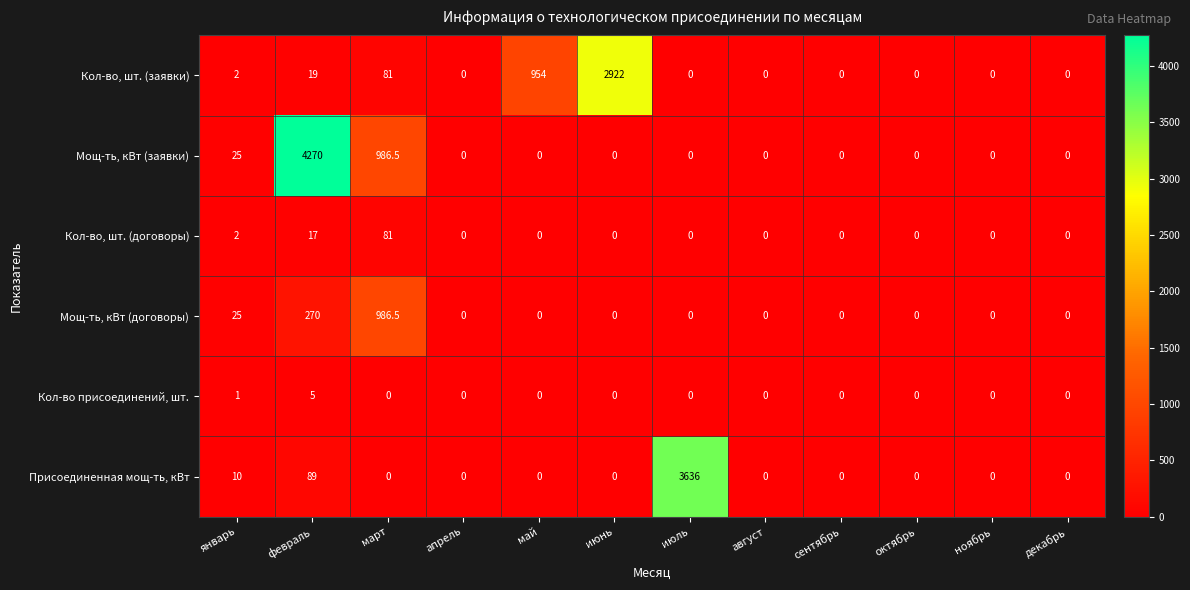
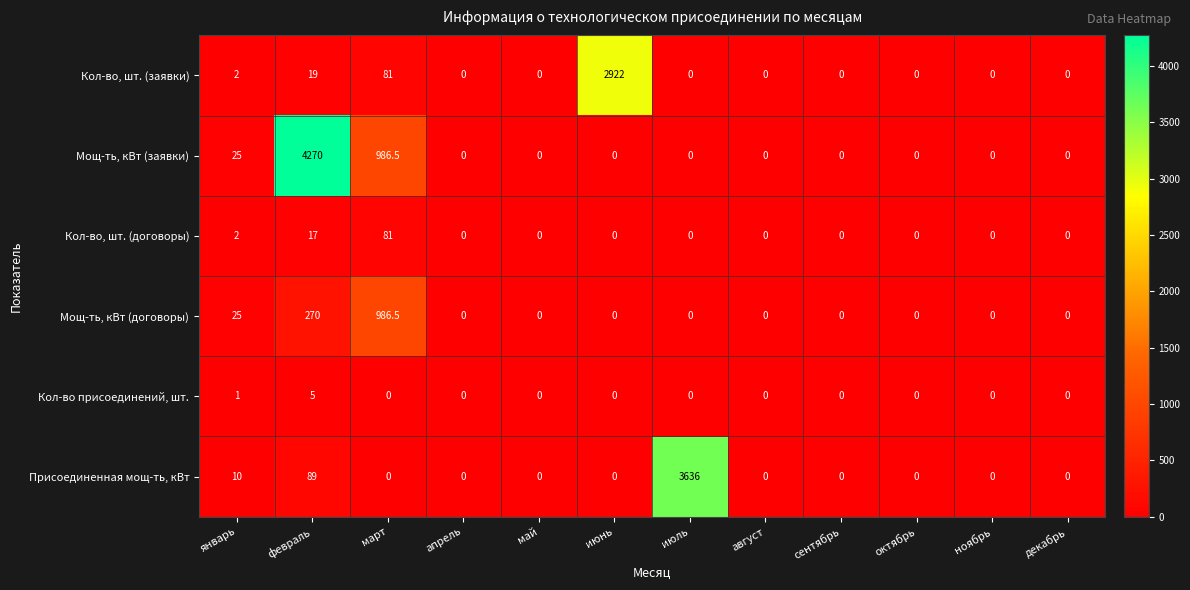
Кол-во, шт. (заявки), май: 954 -> 0
